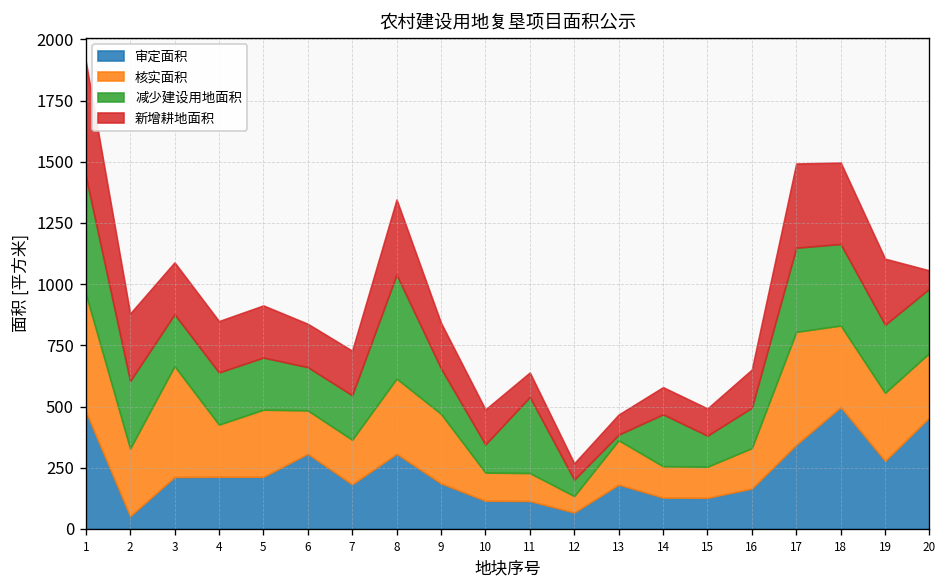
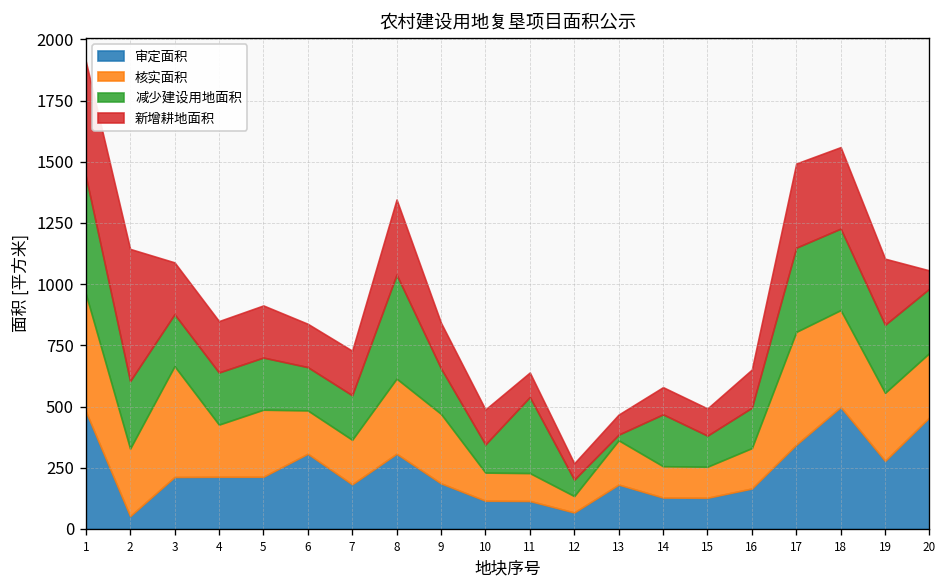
新增耕地面积, 2: 280 -> 540
核实面积, 18: 330 -> 400
